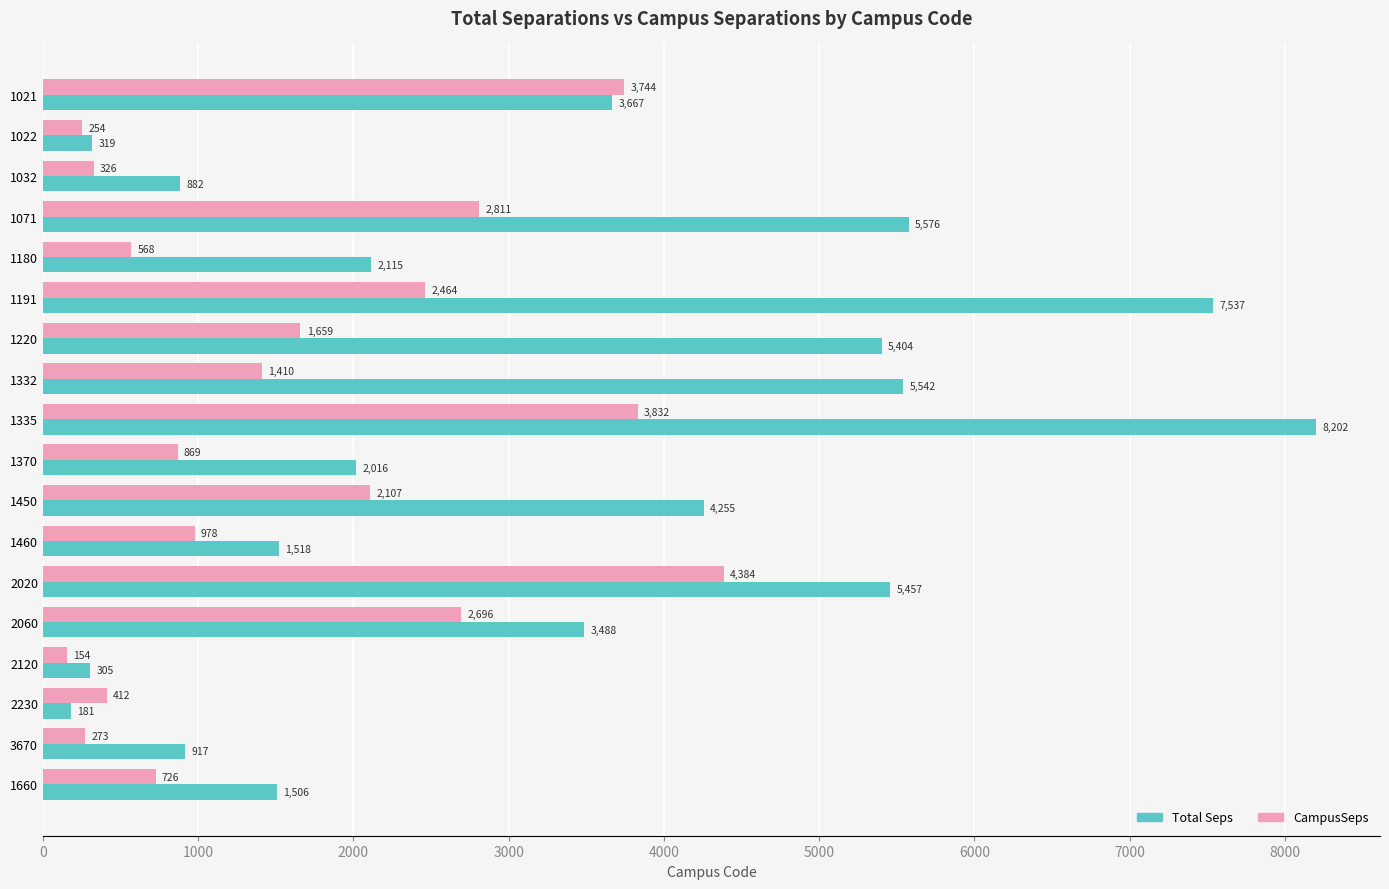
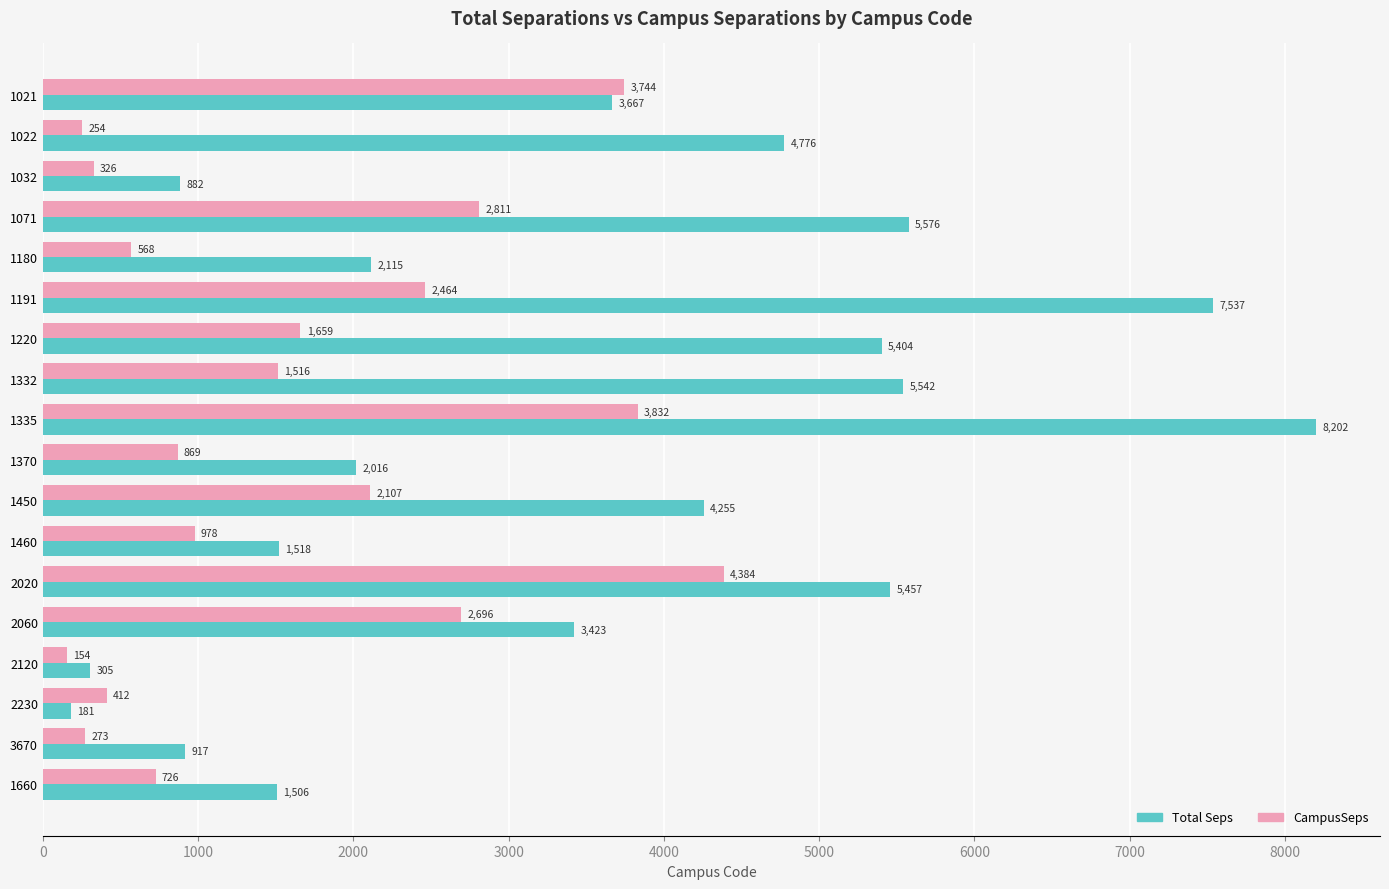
Total Seps, 1022: 319 -> 4,776
CampusSeps, 1332: 1,410 -> 1,516
Total Seps, 2060: 3,488 -> 3,423
